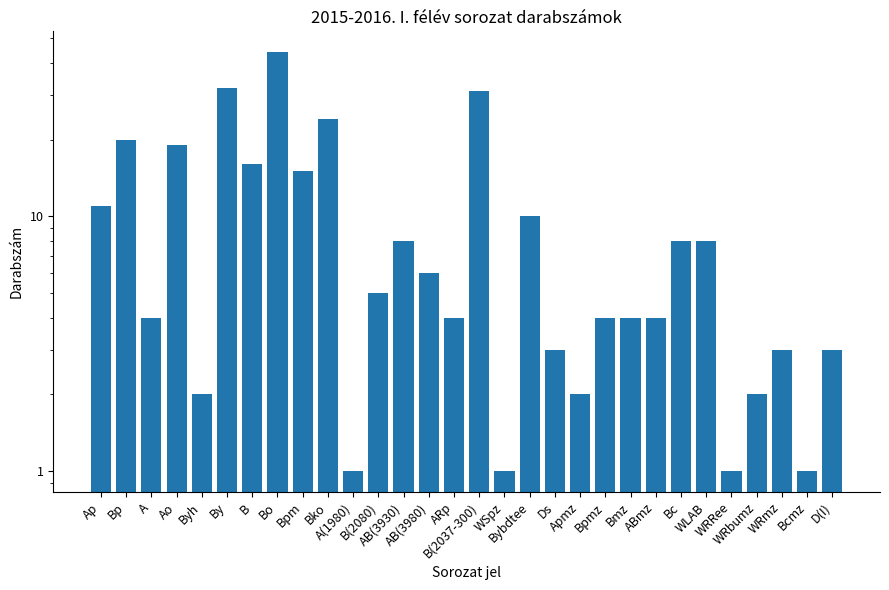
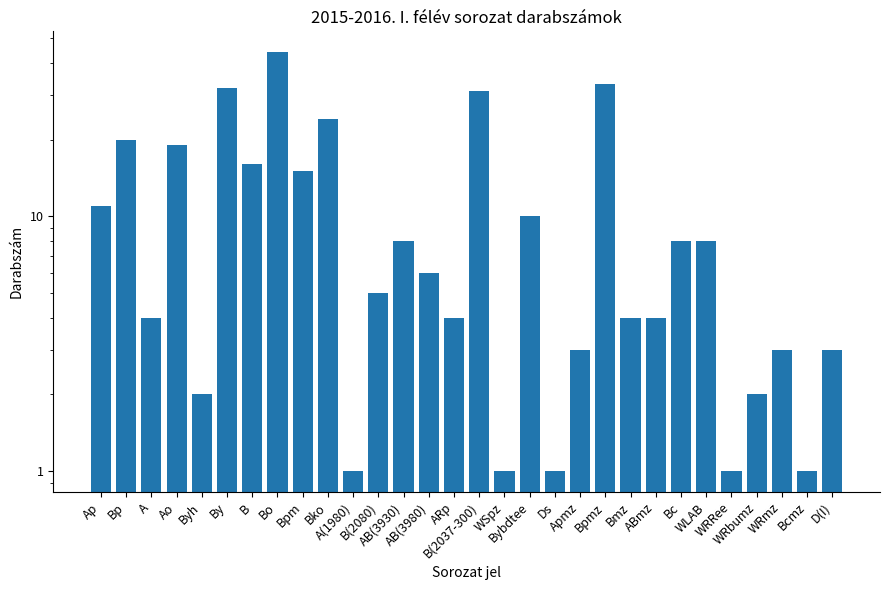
Ds: 3 -> 1
Apmz: 2 -> 3
Bpmz: 4 -> 33
